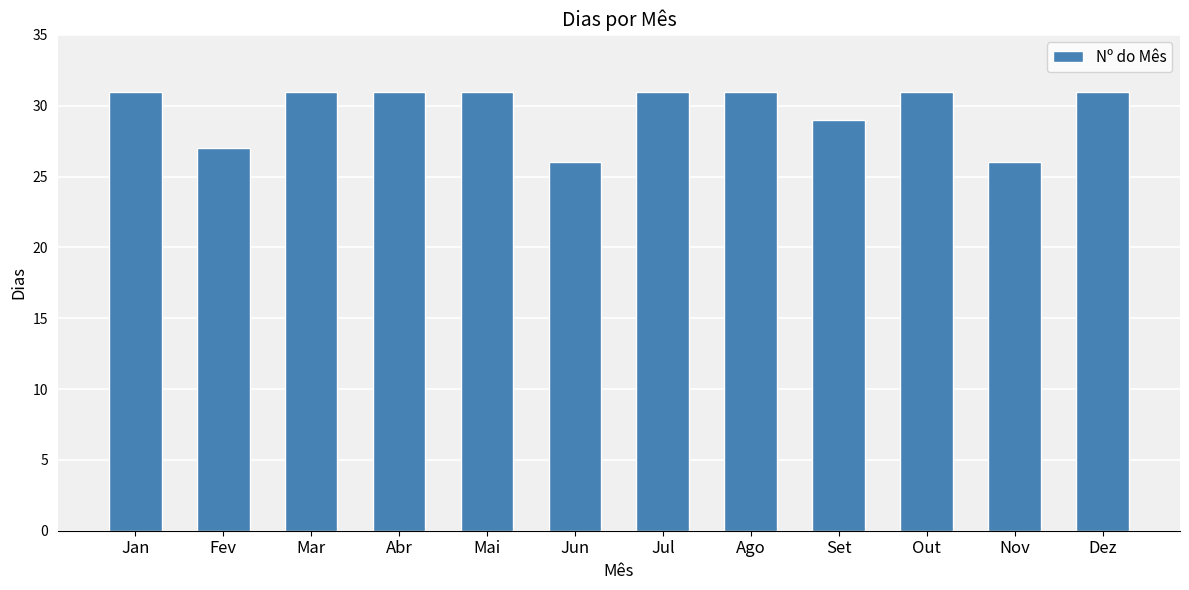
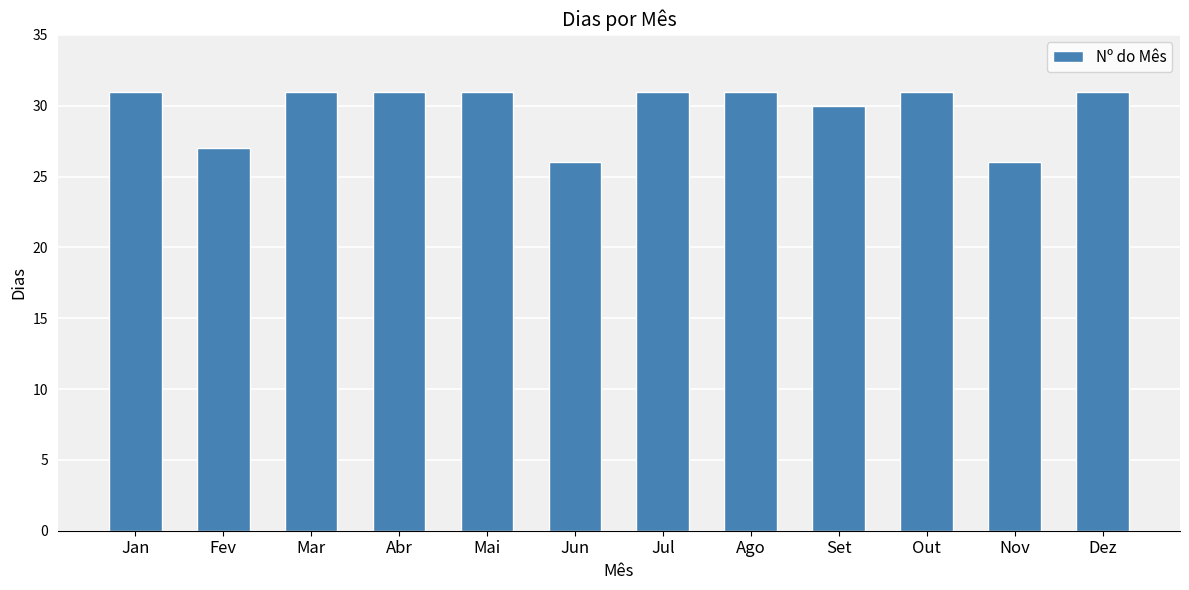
Set: 29 -> 30
